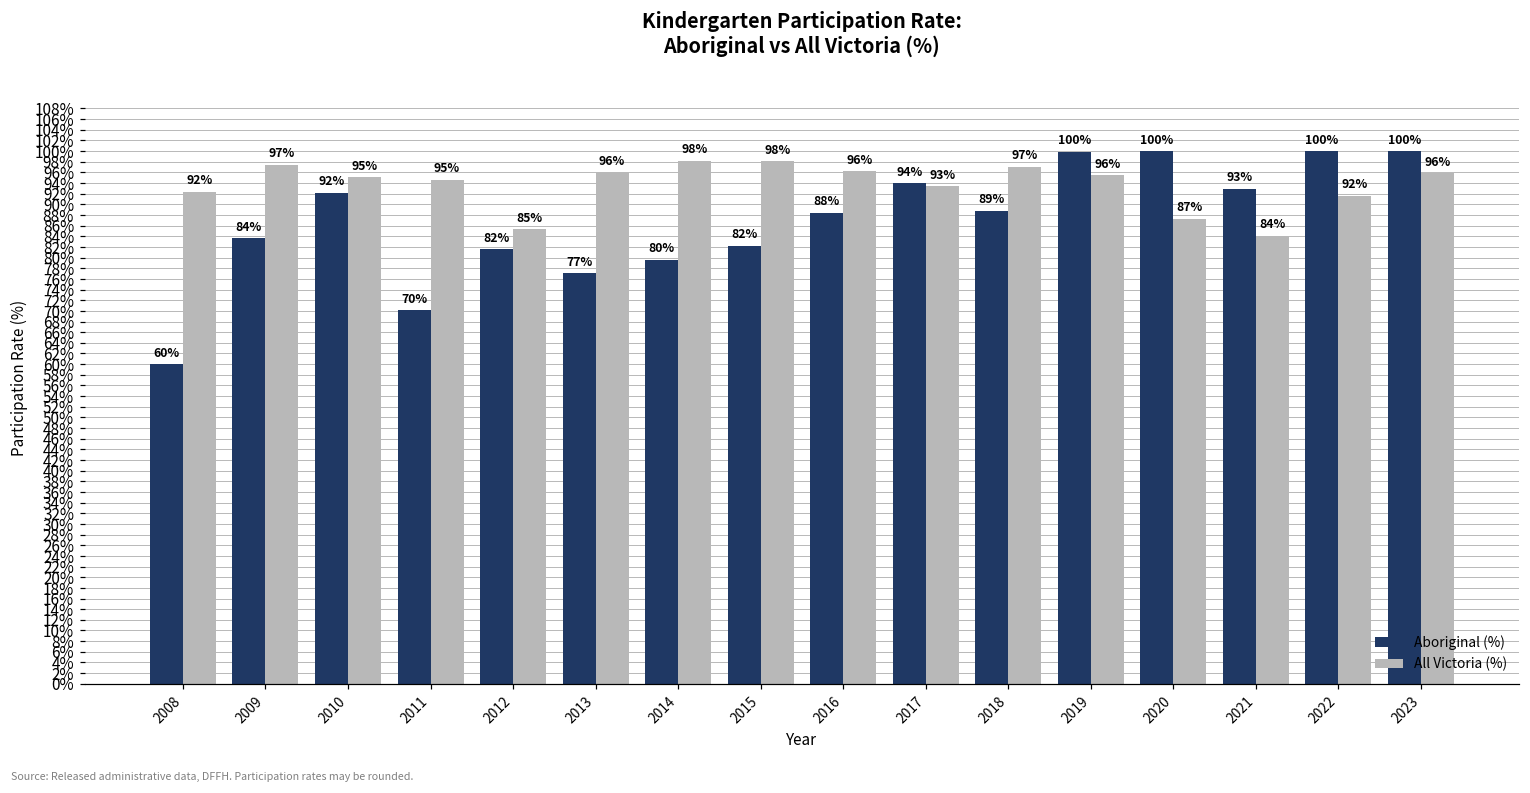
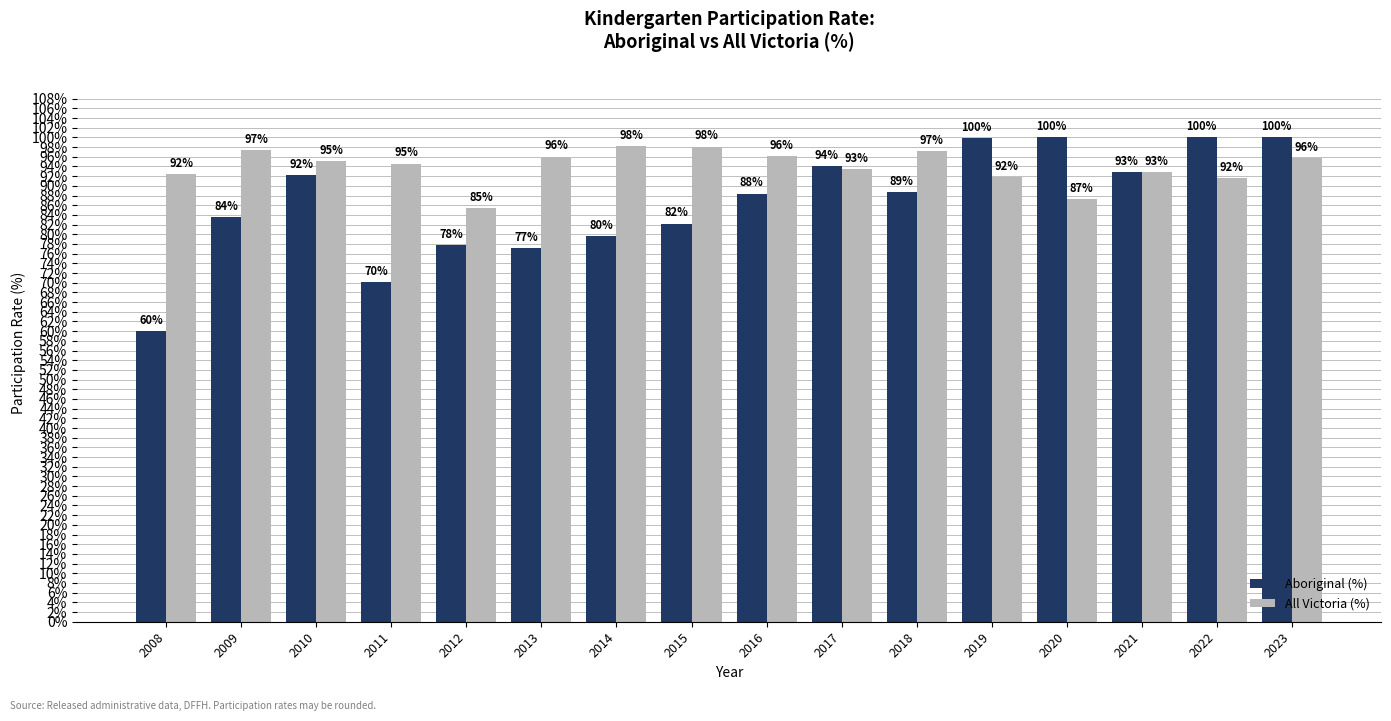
Aboriginal (%), 2012: 82% -> 78%
All Victoria (%), 2019: 96% -> 92%
All Victoria (%), 2021: 84% -> 93%
